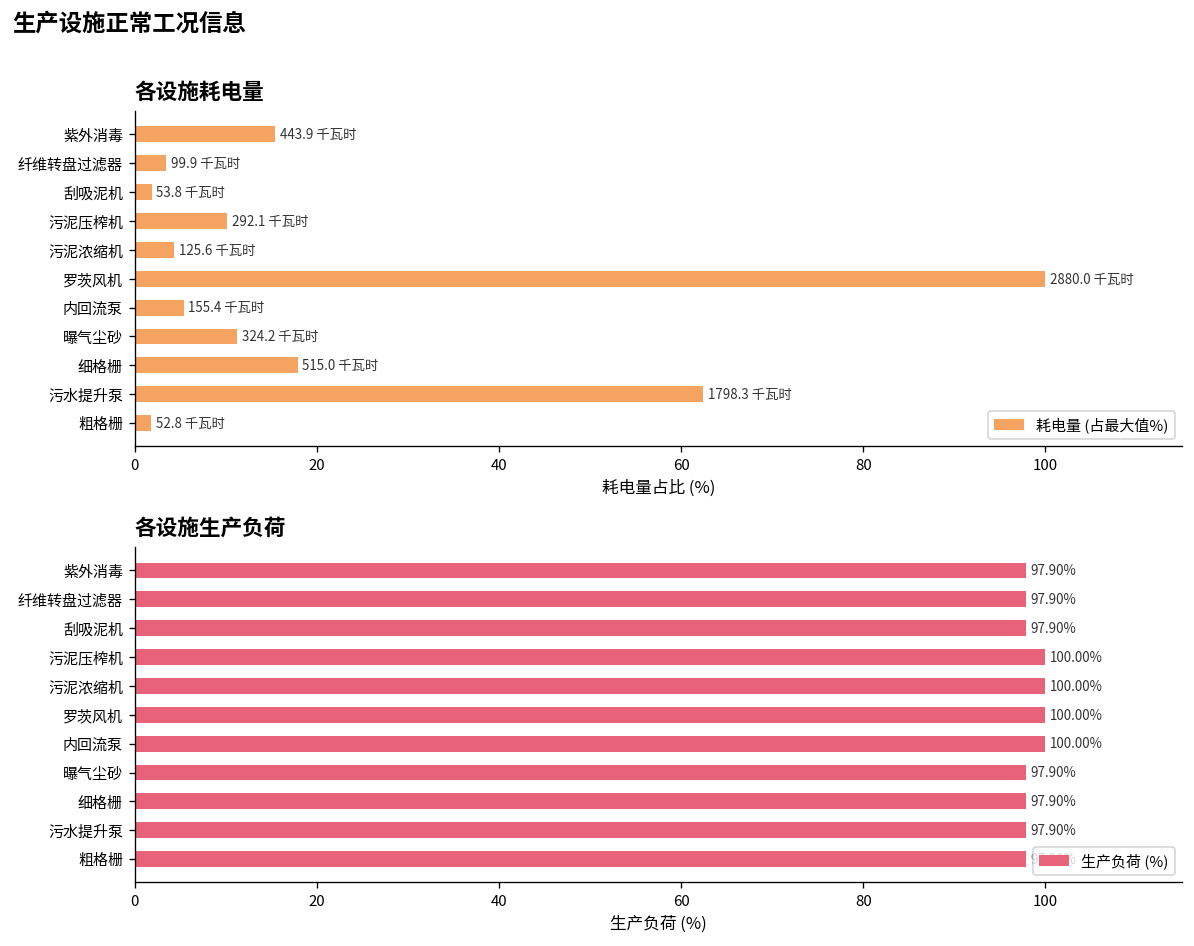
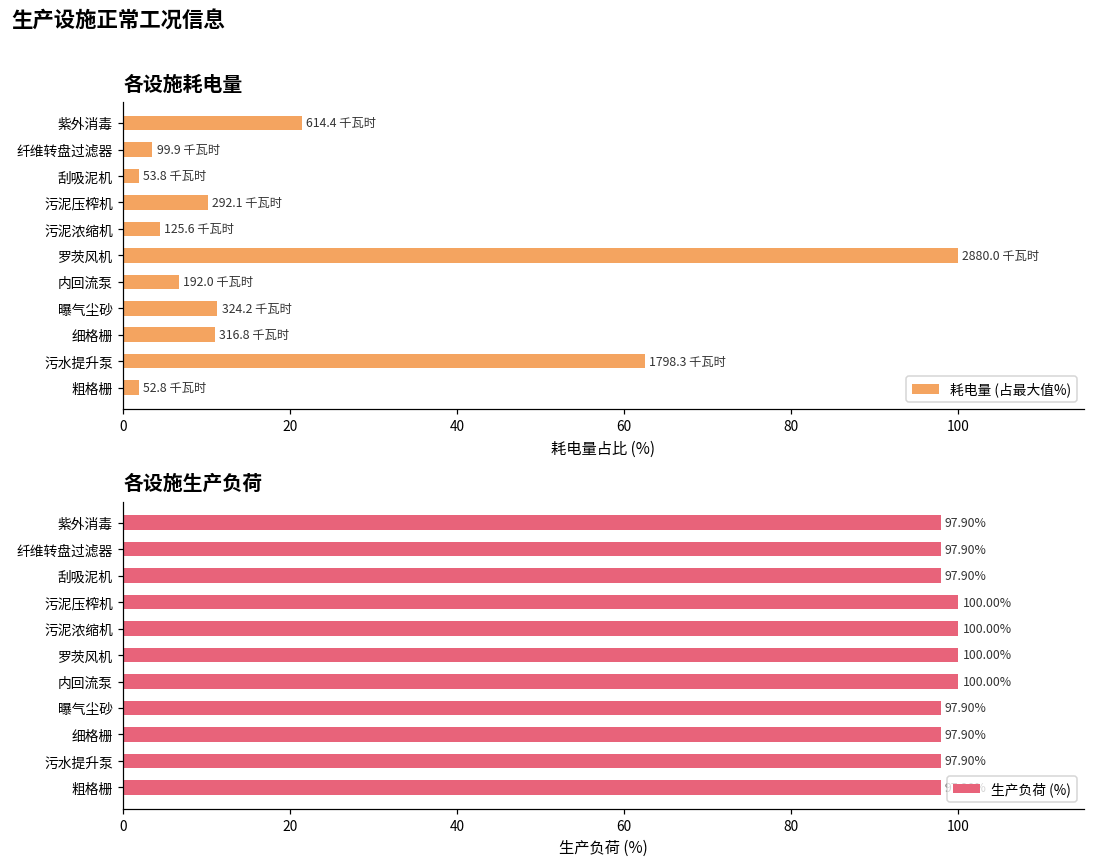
各设施耗电量, 紫外消毒: 443.9 -> 614.4
各设施耗电量, 内回流泵: 155.4 -> 192.0
各设施耗电量, 细格栅: 515.0 -> 316.8
